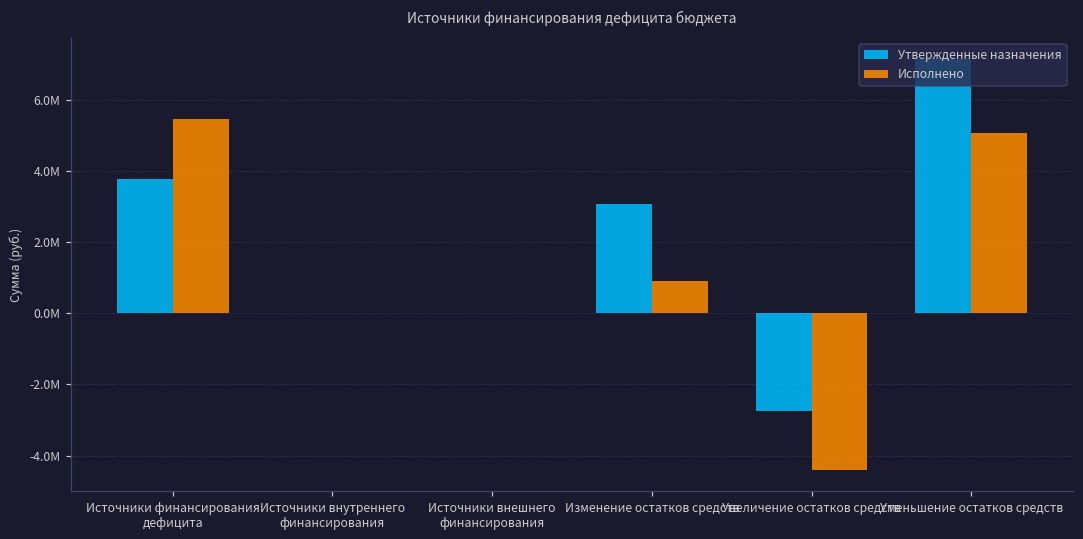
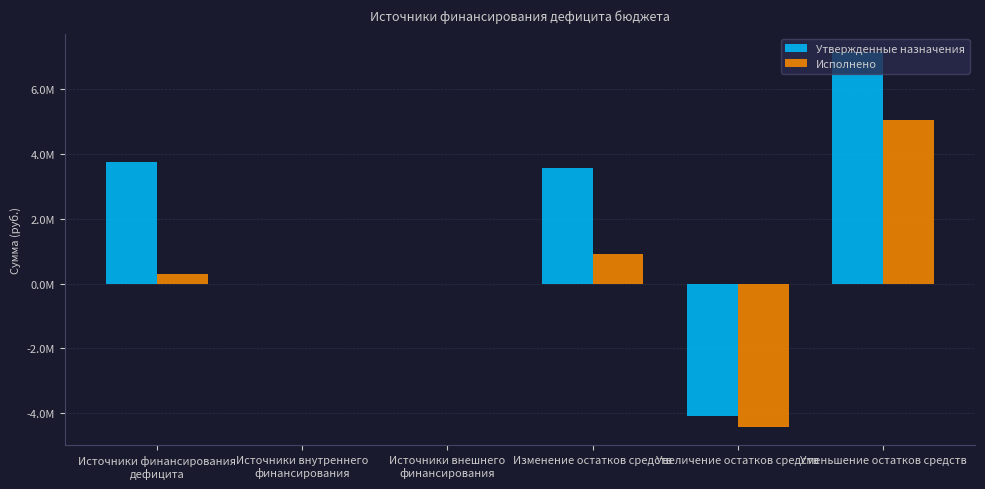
Исполнено, Источники финансирования дефицита: 5400000 -> 300000
Утвержденные назначения, Изменение остатков средств: 3100000 -> 3600000
Утвержденные назначения, Увеличение остатков средств: -2700000 -> -4100000
